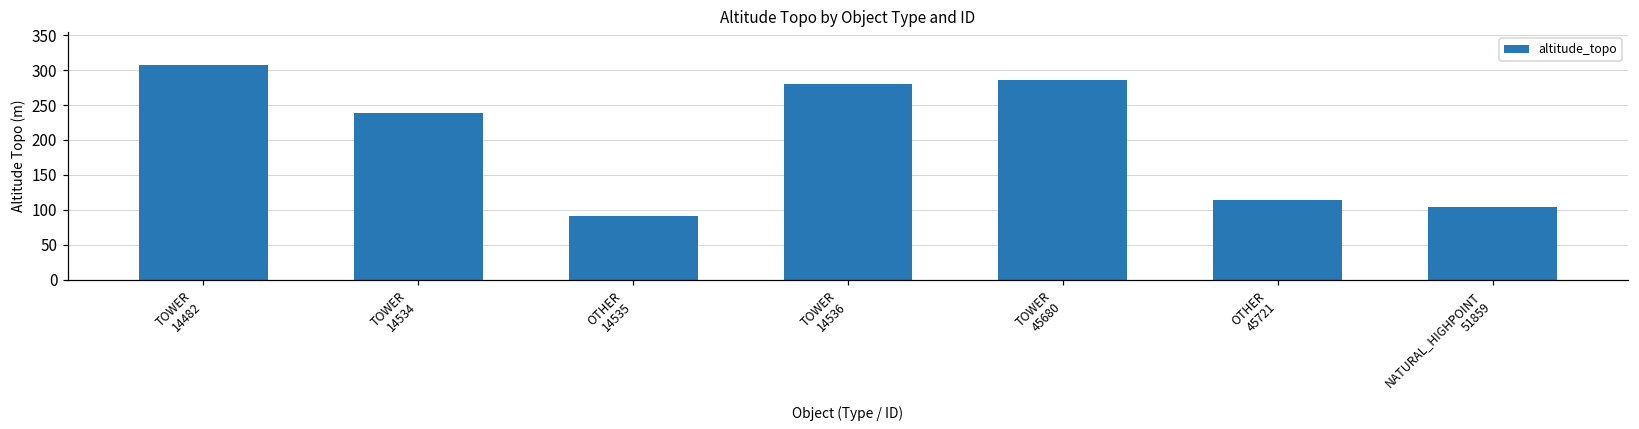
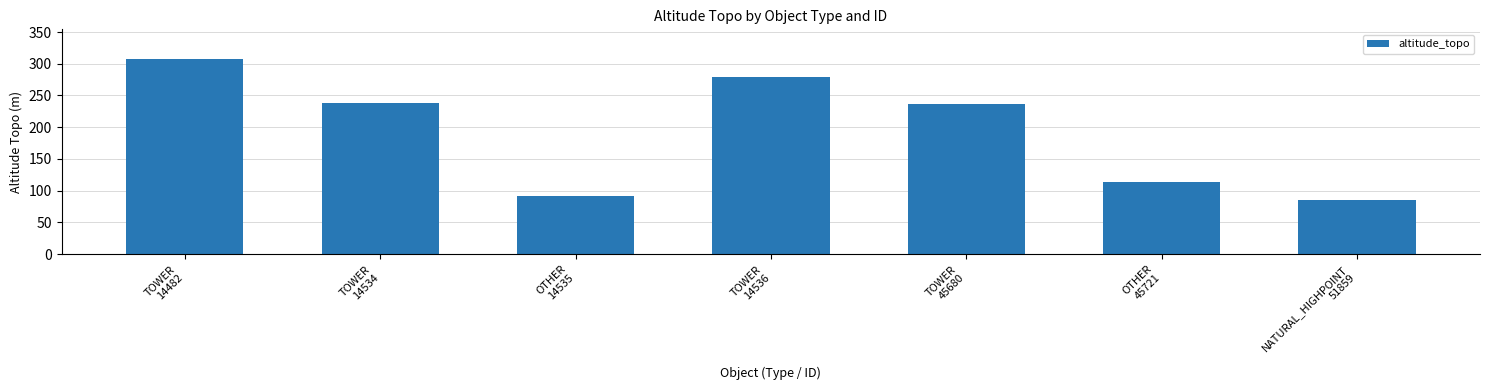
TOWER 45680: 290 -> 240
NATURAL_HIGHPOINT 51859: 100 -> 90
